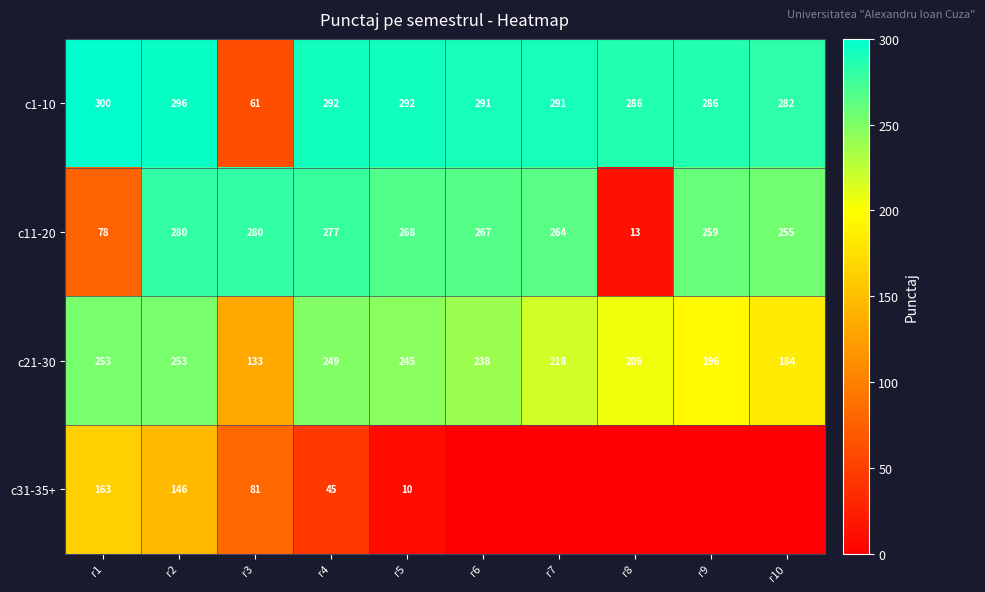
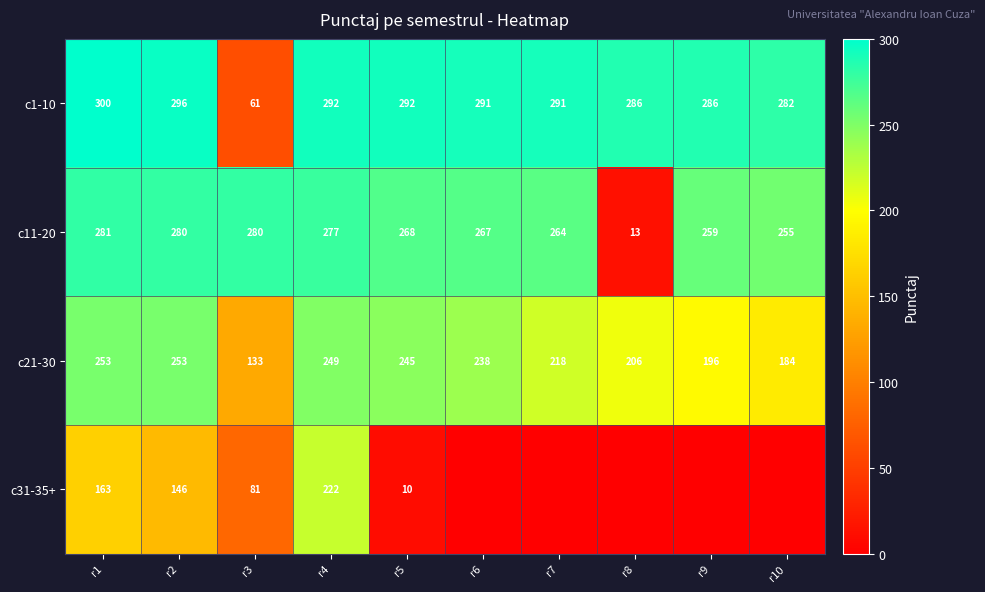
c11-20, r1: 78 -> 281
c31-35+, r4: 45 -> 222
